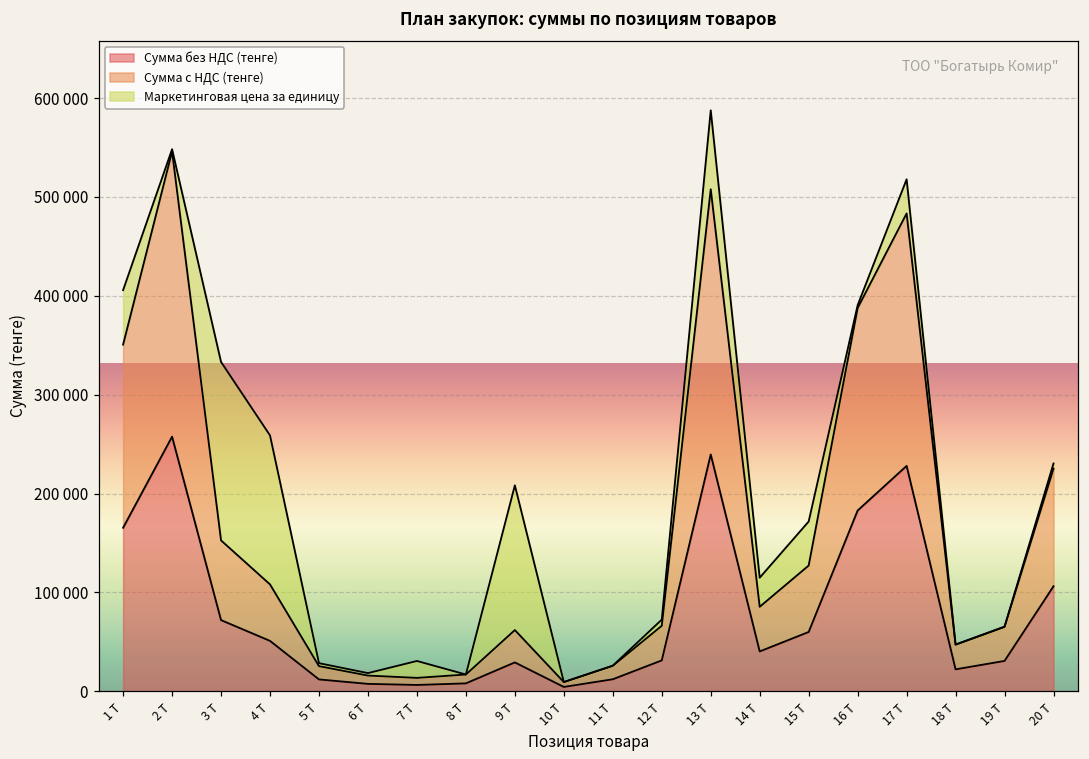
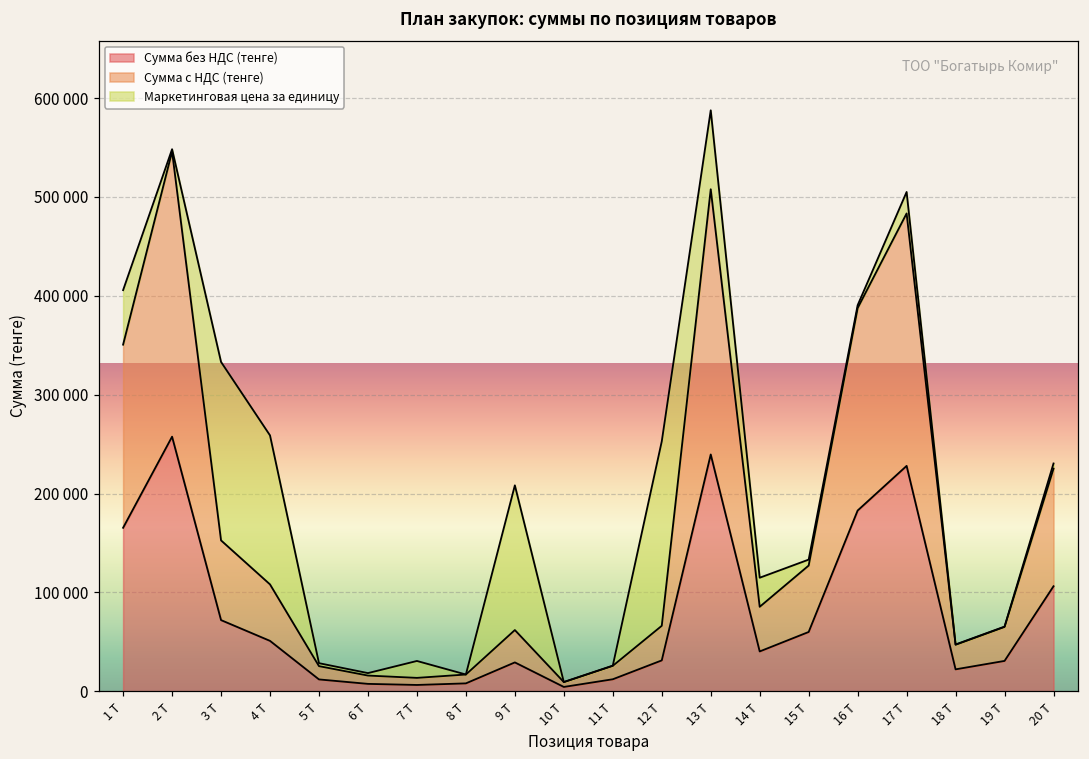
Маркетинговая цена за единицу, 12 Т: 10000 -> 190000
Маркетинговая цена за единицу, 15 Т: 40000 -> 10000
Маркетинговая цена за единицу, 17 Т: 30000 -> 20000
